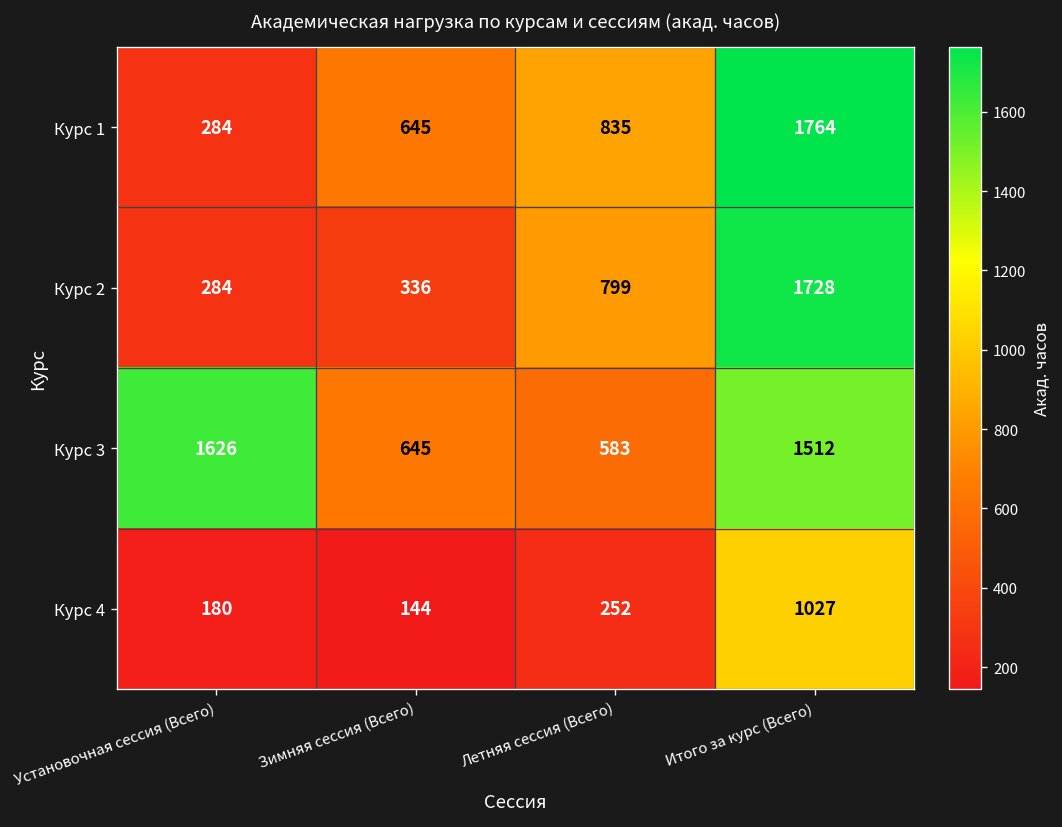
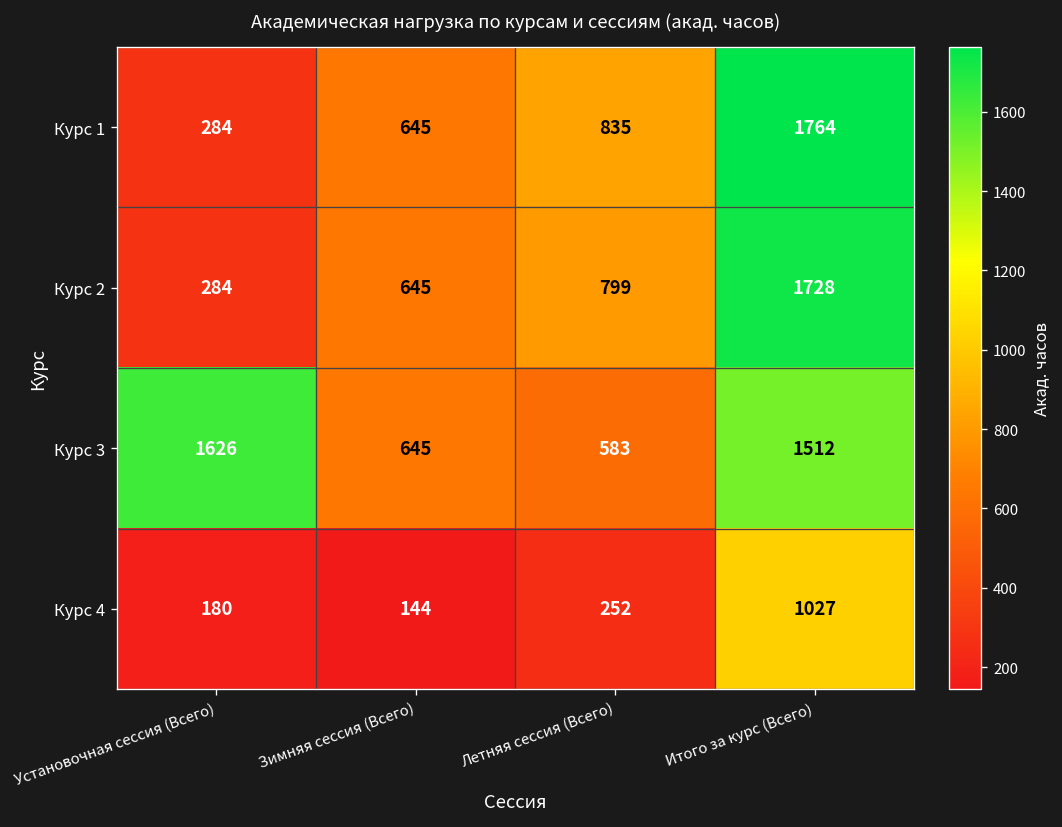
Курс 2, Зимняя сессия (Всего): 336 -> 645
